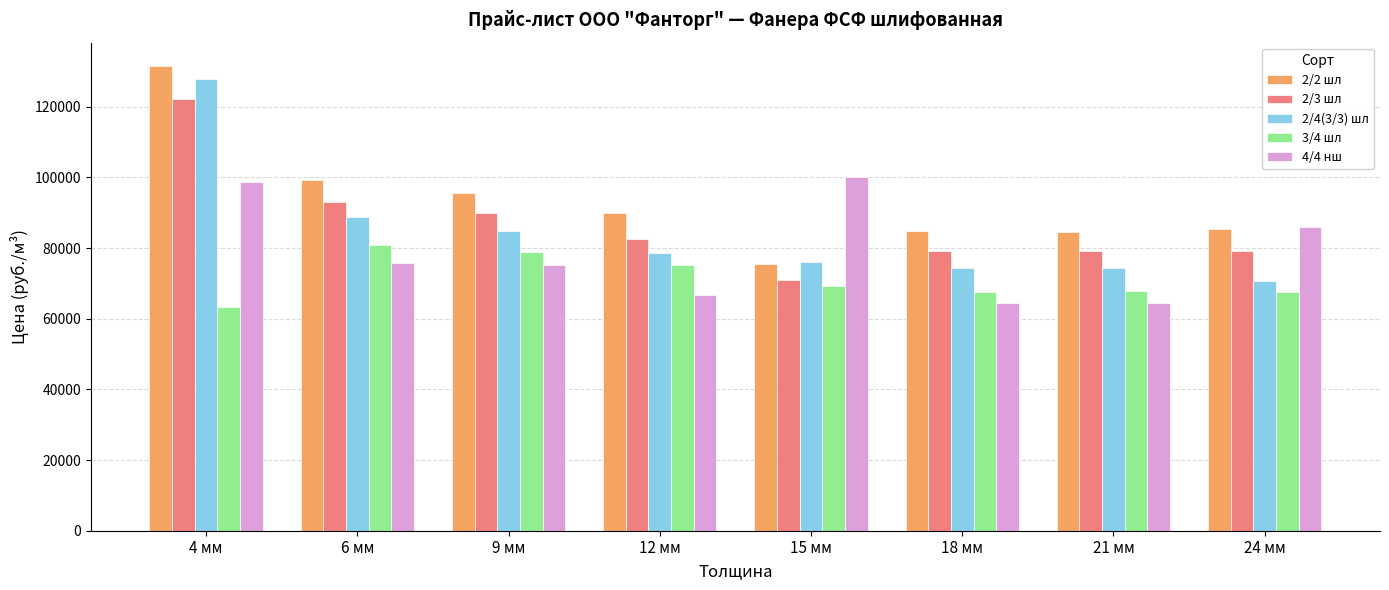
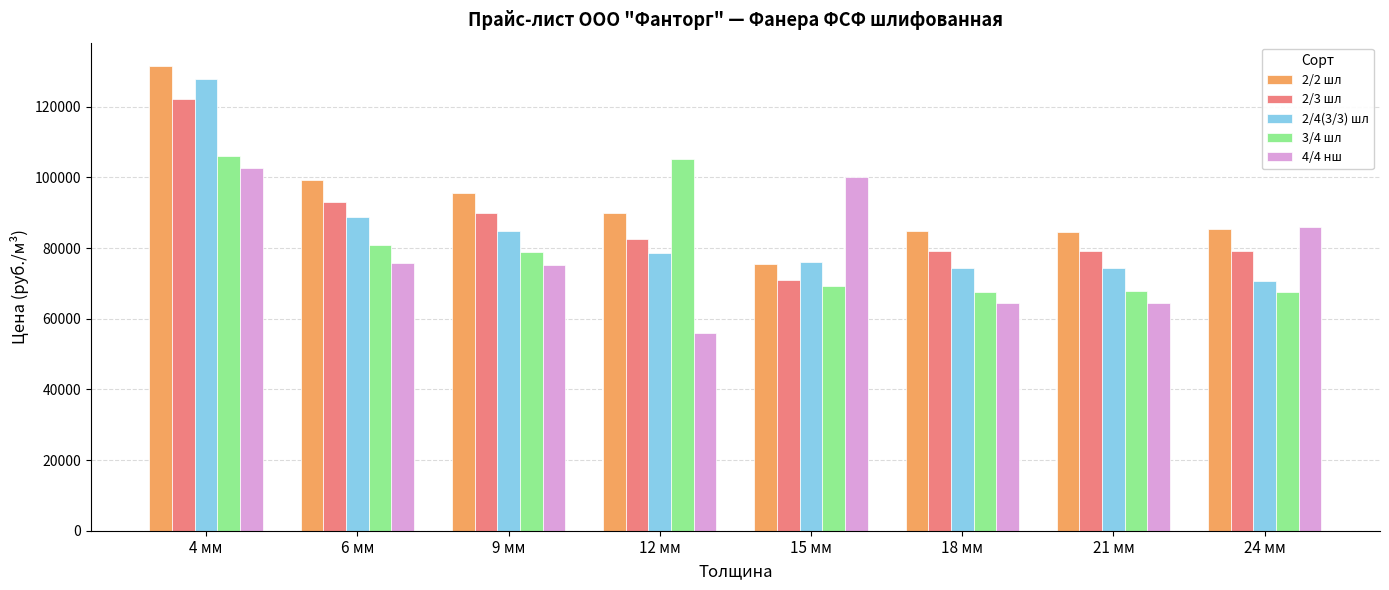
3/4 шл, 4 мм: 63000 -> 106000
4/4 нш, 4 мм: 99000 -> 103000
3/4 шл, 12 мм: 75000 -> 105000
4/4 нш, 12 мм: 67000 -> 56000
